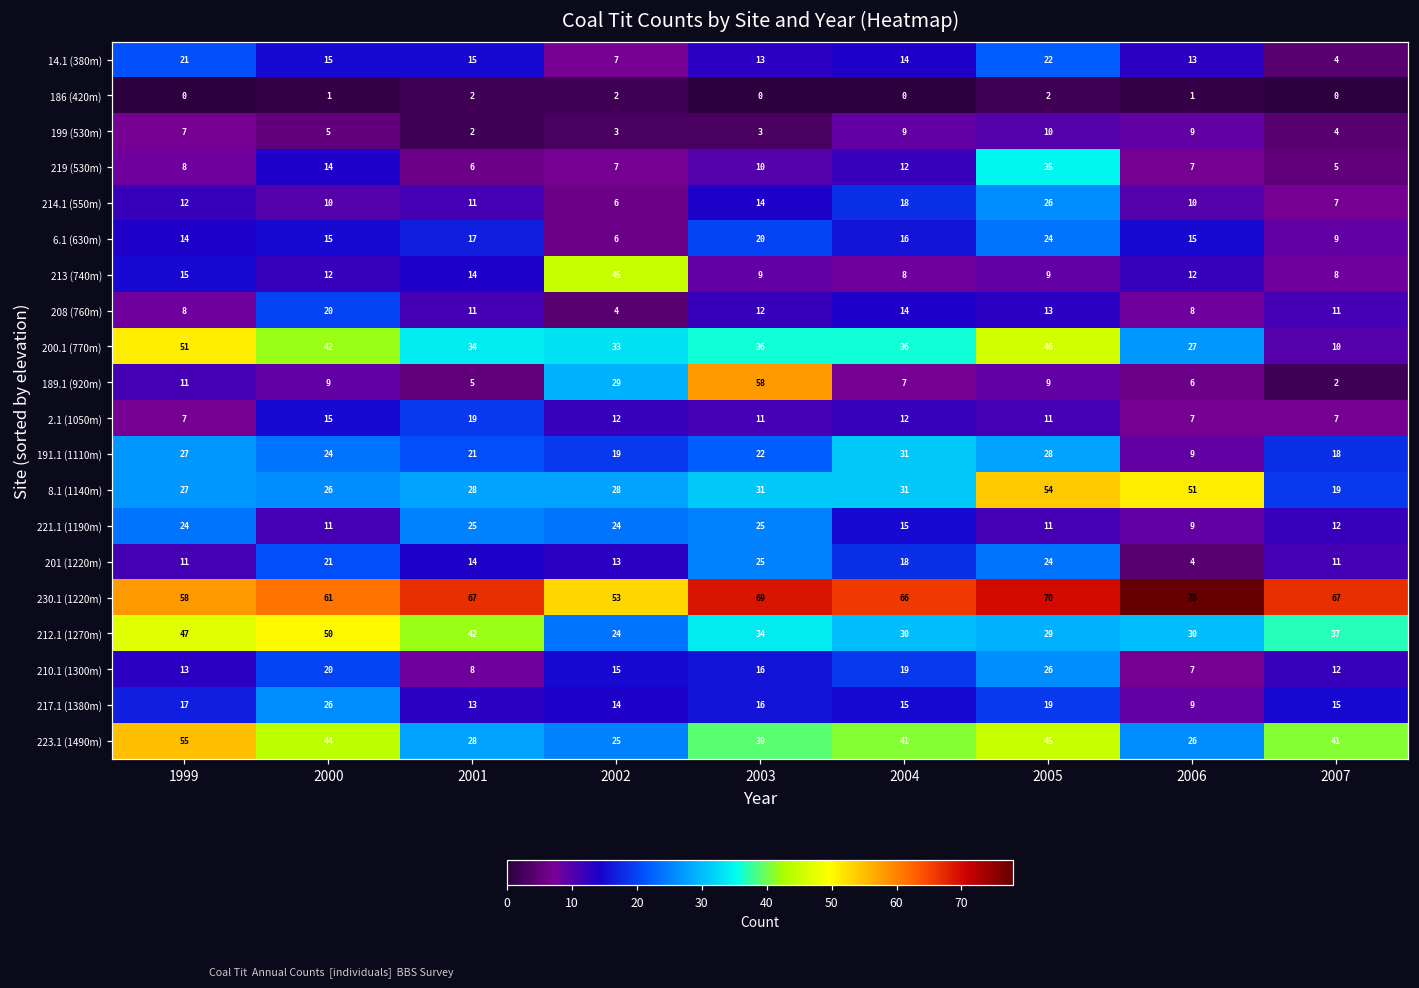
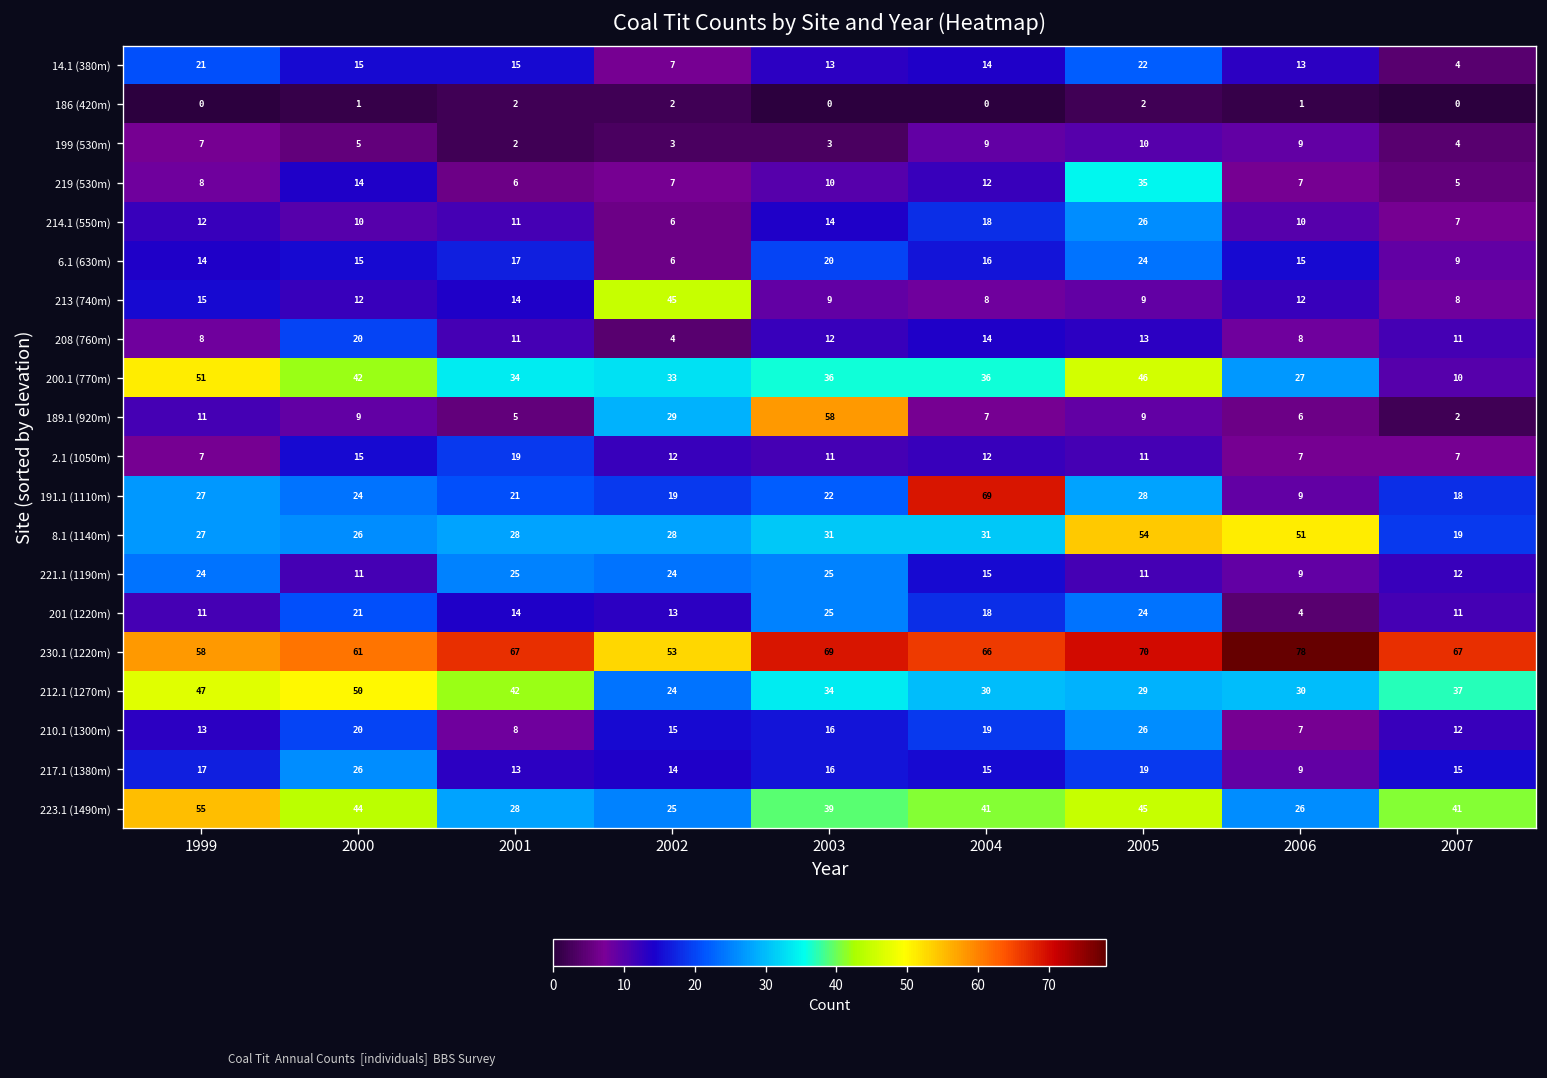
191.1 (1110m), 2004: 31 -> 69
